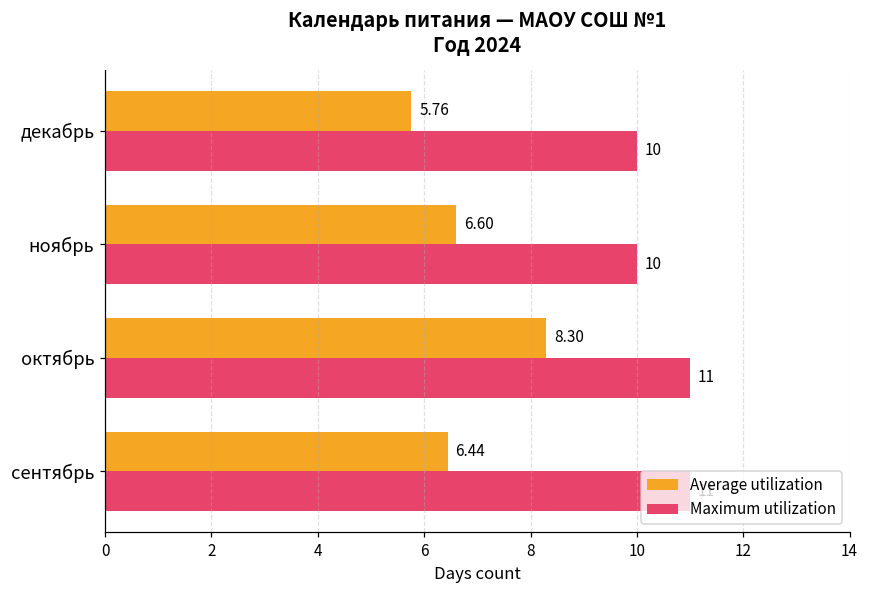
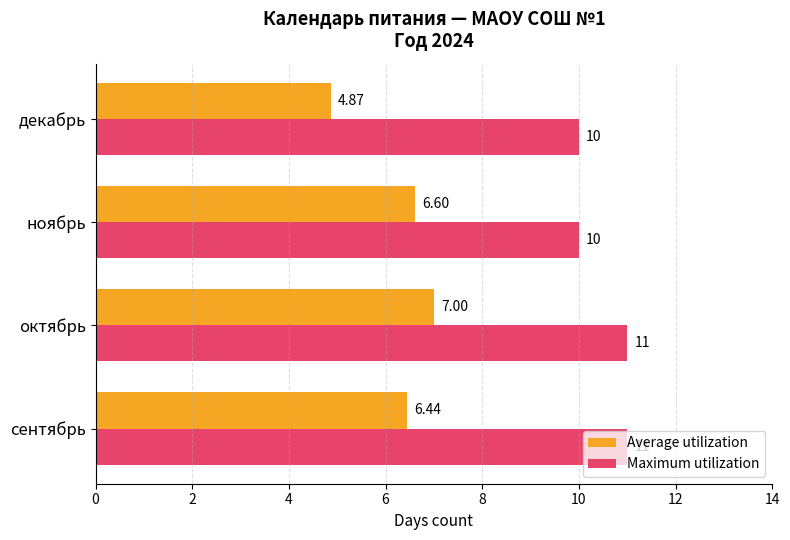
Average utilization, декабрь: 5.76 -> 4.87
Average utilization, октябрь: 8.30 -> 7.00
